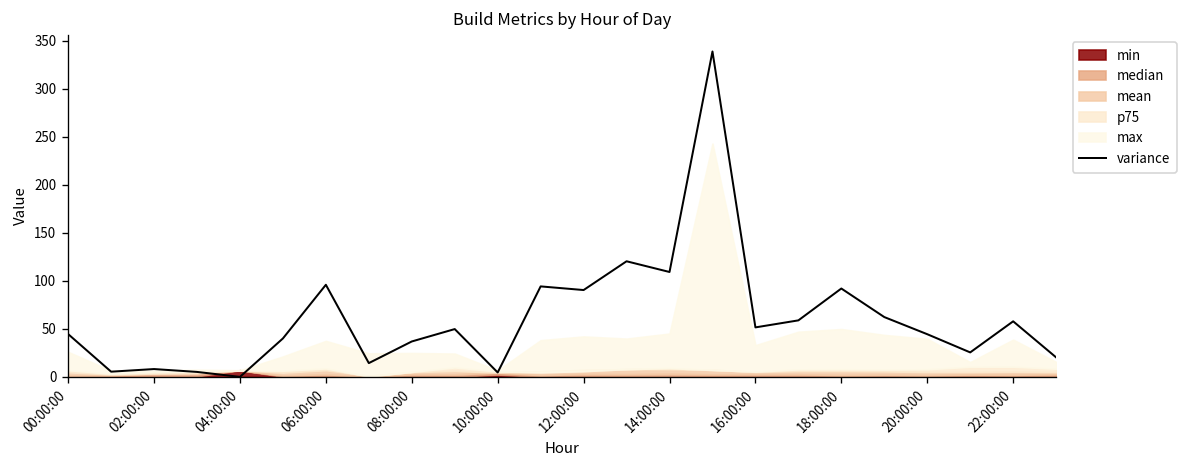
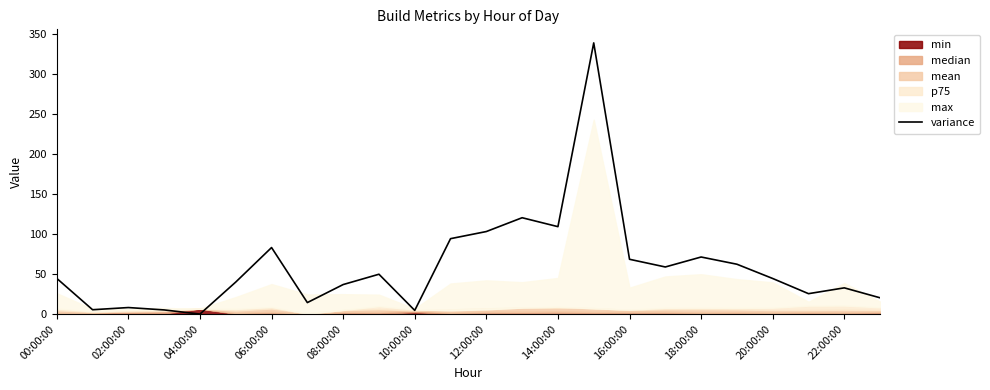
variance, 06:00:00: 100 -> 80
variance, 12:00:00: 90 -> 100
variance, 16:00:00: 50 -> 70
variance, 18:00:00: 90 -> 70
variance, 22:00:00: 60 -> 30
